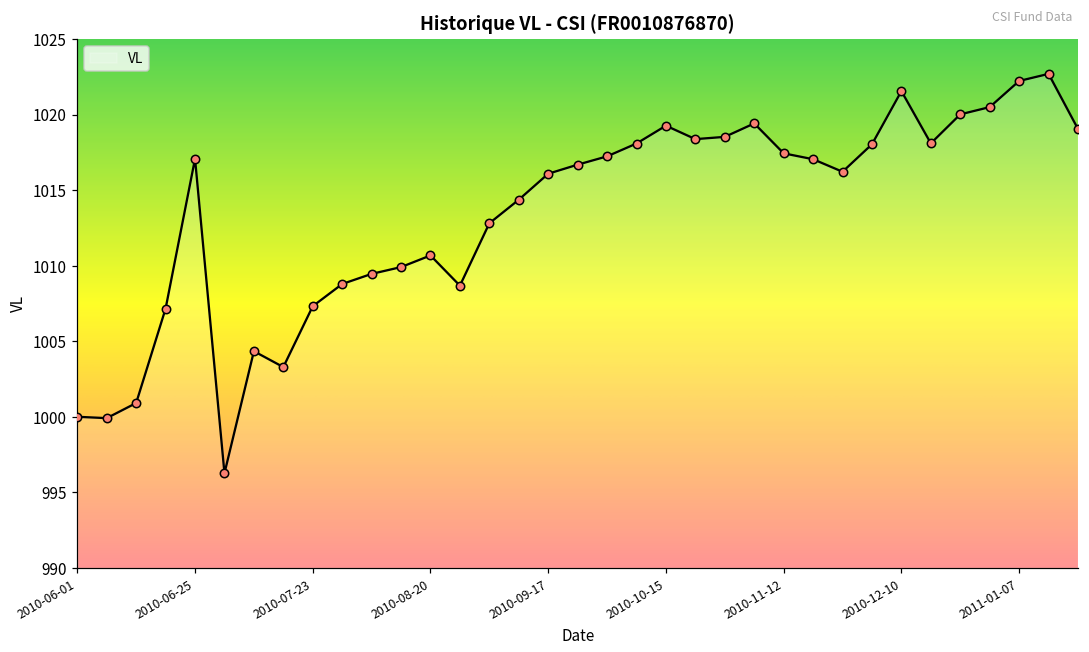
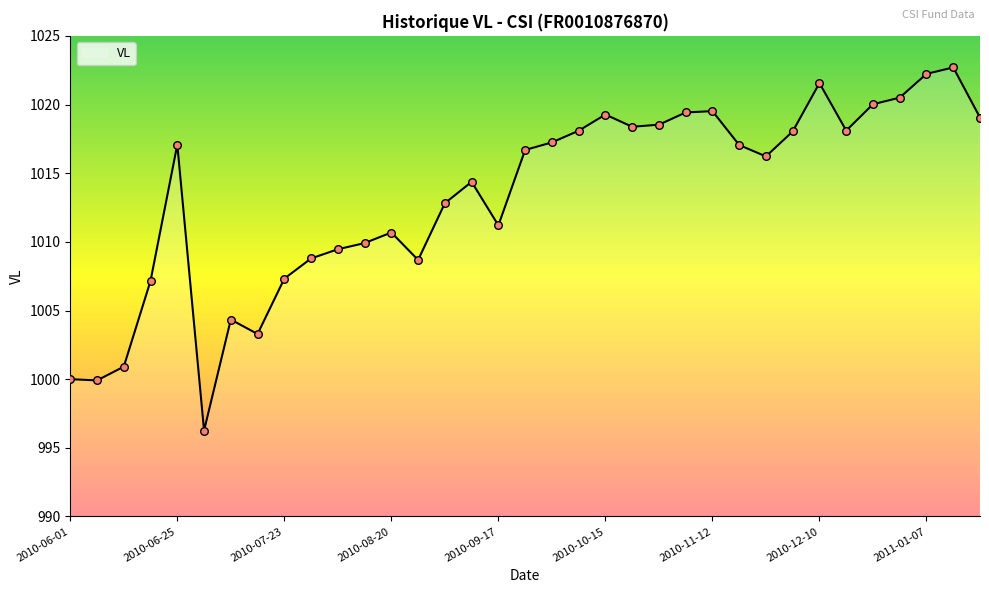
2010-09-17: 1016.1 -> 1011.2
2010-11-12: 1017.4 -> 1019.5
